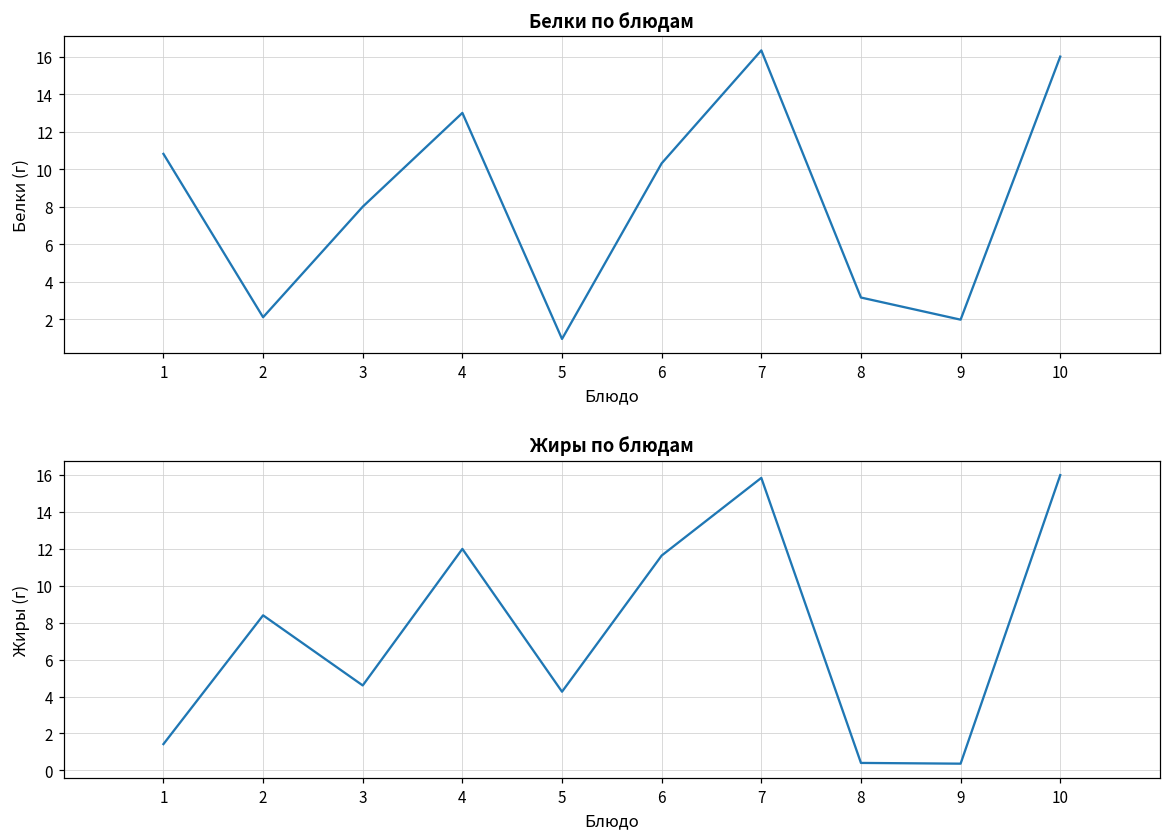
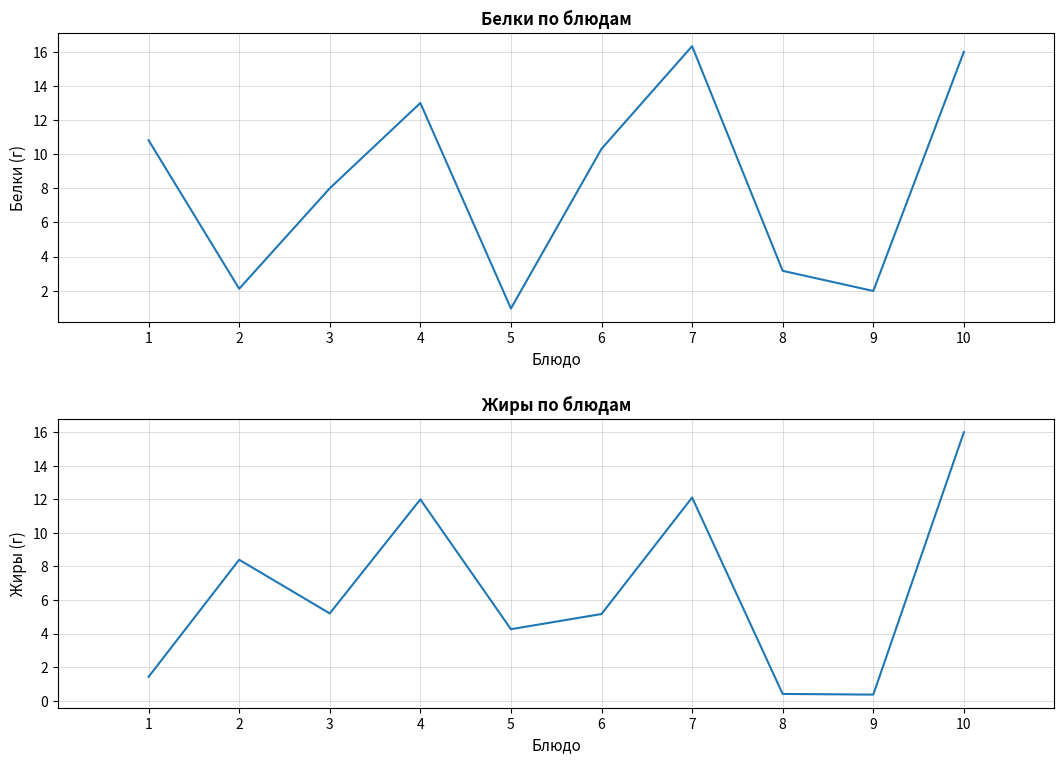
Жиры по блюдам, 3: 4.6 -> 5.2
Жиры по блюдам, 6: 11.6 -> 5.2
Жиры по блюдам, 7: 15.9 -> 12.1
